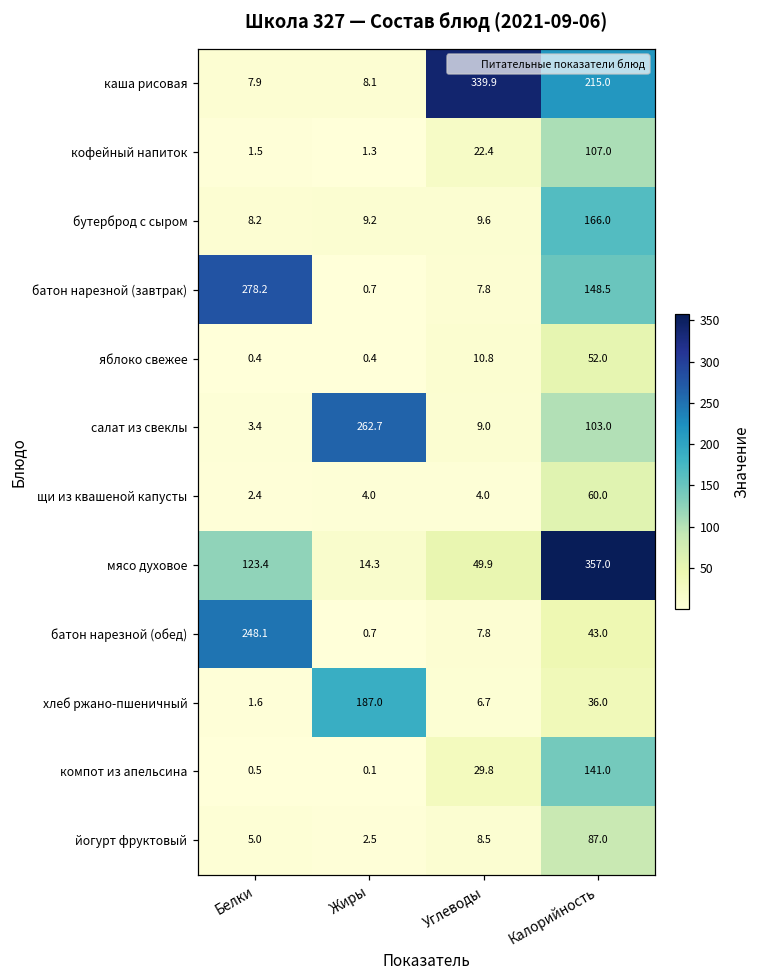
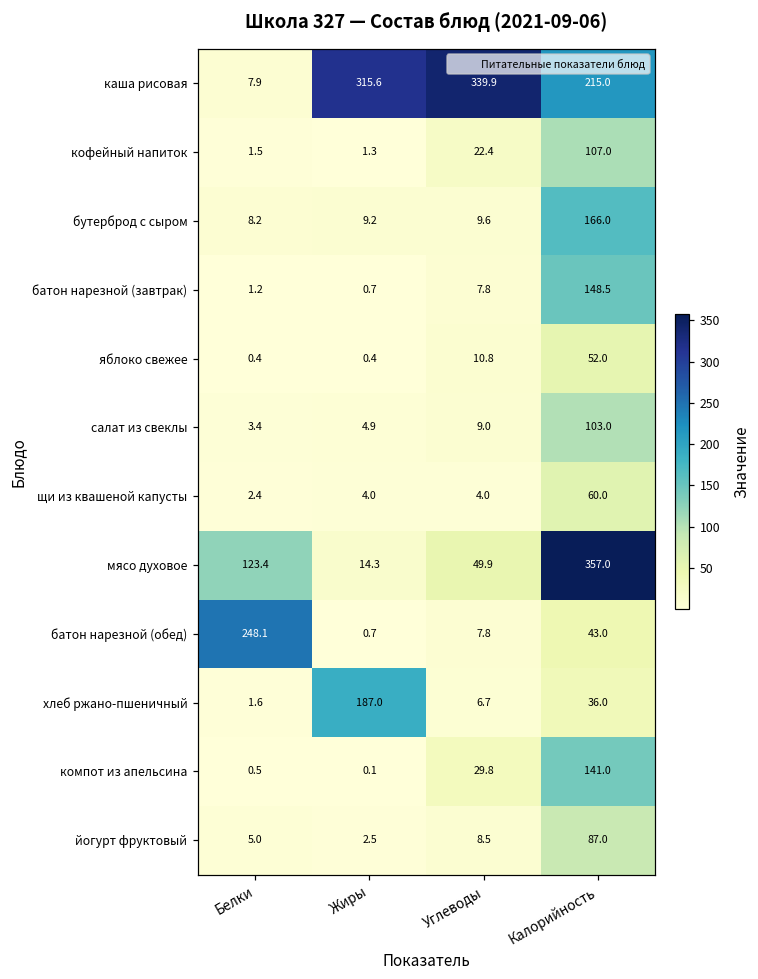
каша рисовая, Жиры: 8.1 -> 315.6
батон нарезной (завтрак), Белки: 278.2 -> 1.2
салат из свеклы, Жиры: 262.7 -> 4.9
